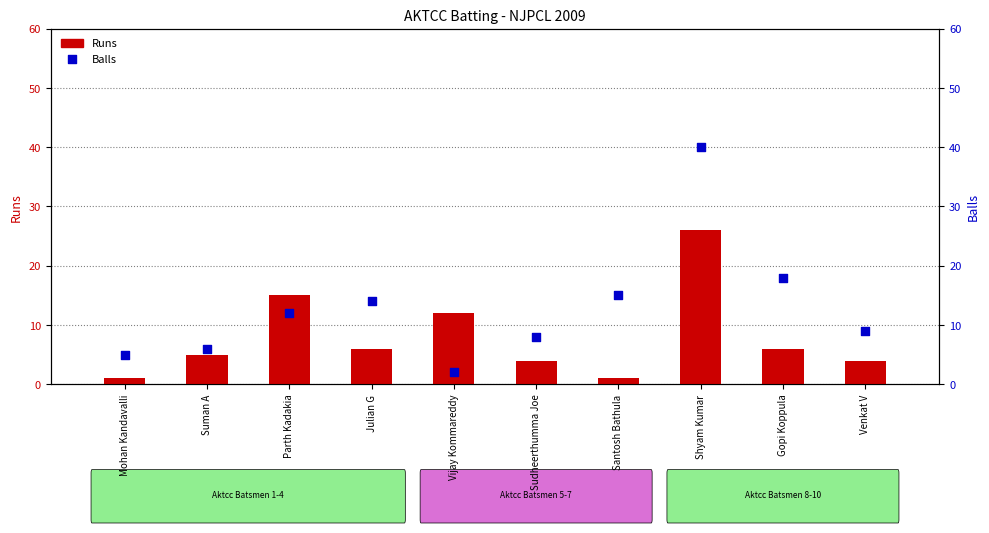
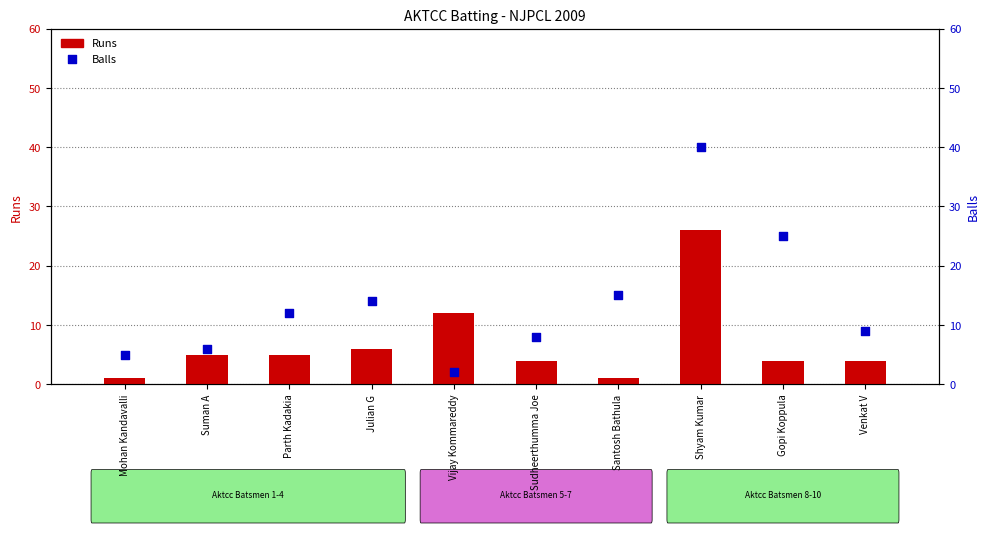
Runs, Parth Kadakia: 15 -> 5
Runs, Gopi Koppula: 6 -> 4
Balls, Gopi Koppula: 18 -> 25
